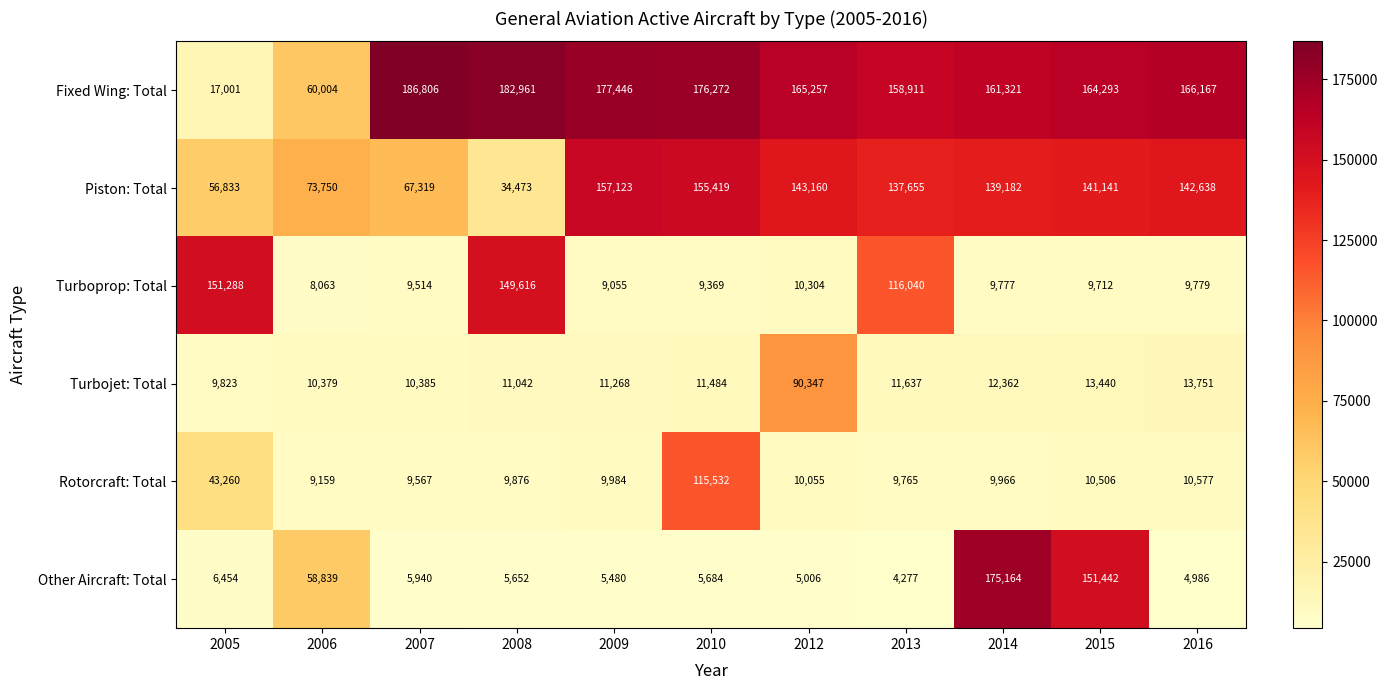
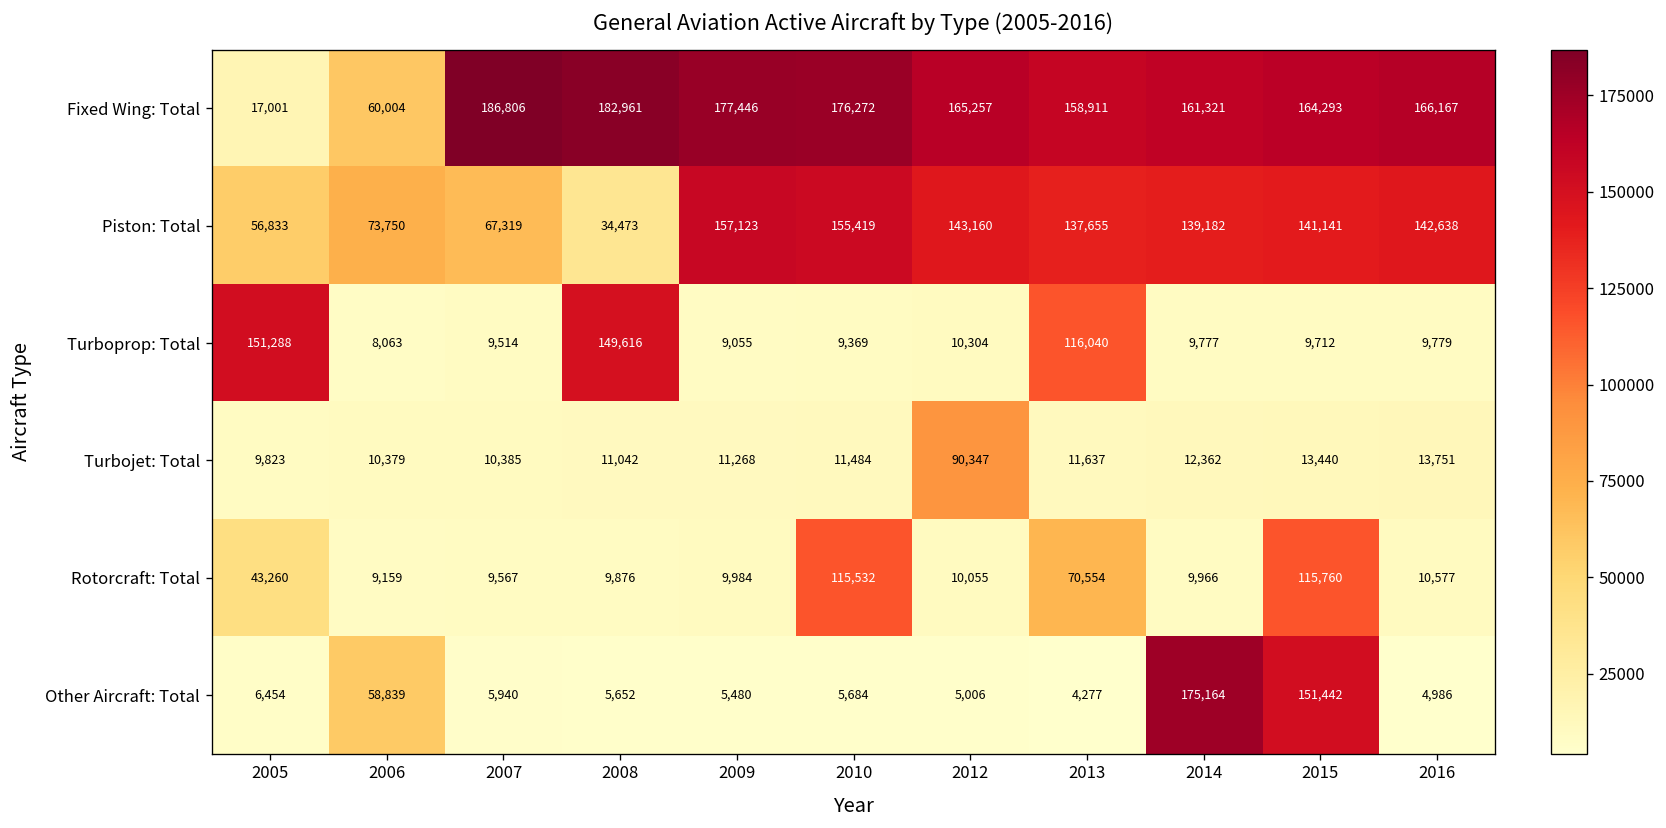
Rotorcraft: Total, 2013: 9,765 -> 70,554
Rotorcraft: Total, 2015: 10,506 -> 115,760
